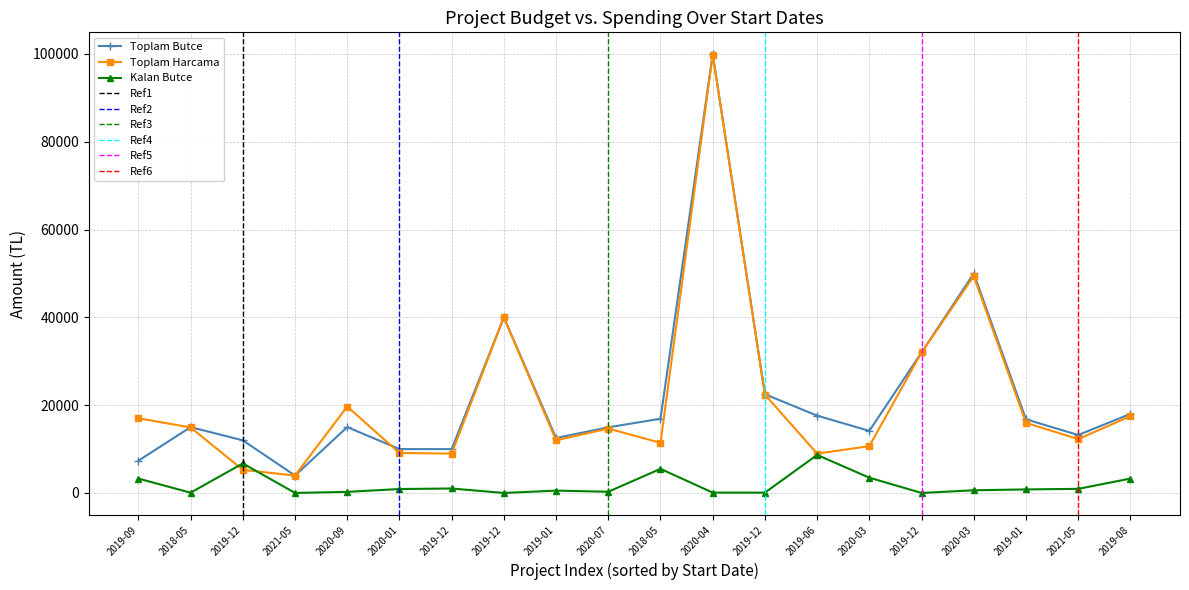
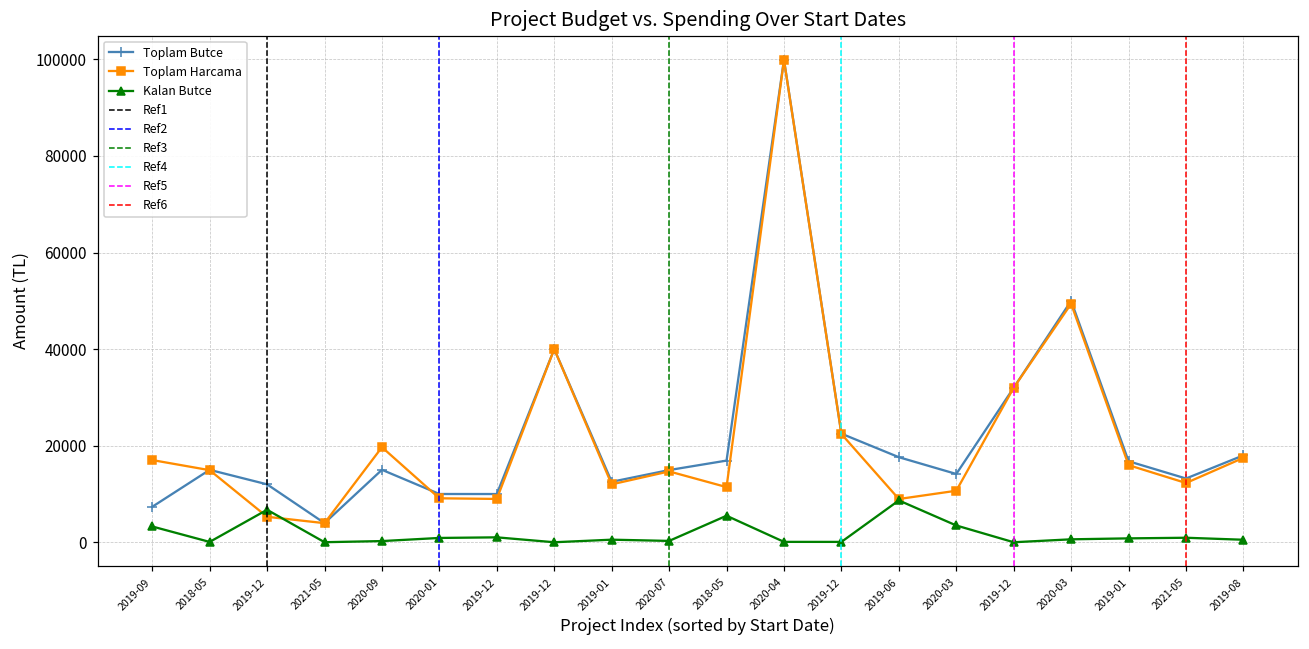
Kalan Butce, 2019-08: 3000 -> 1000
